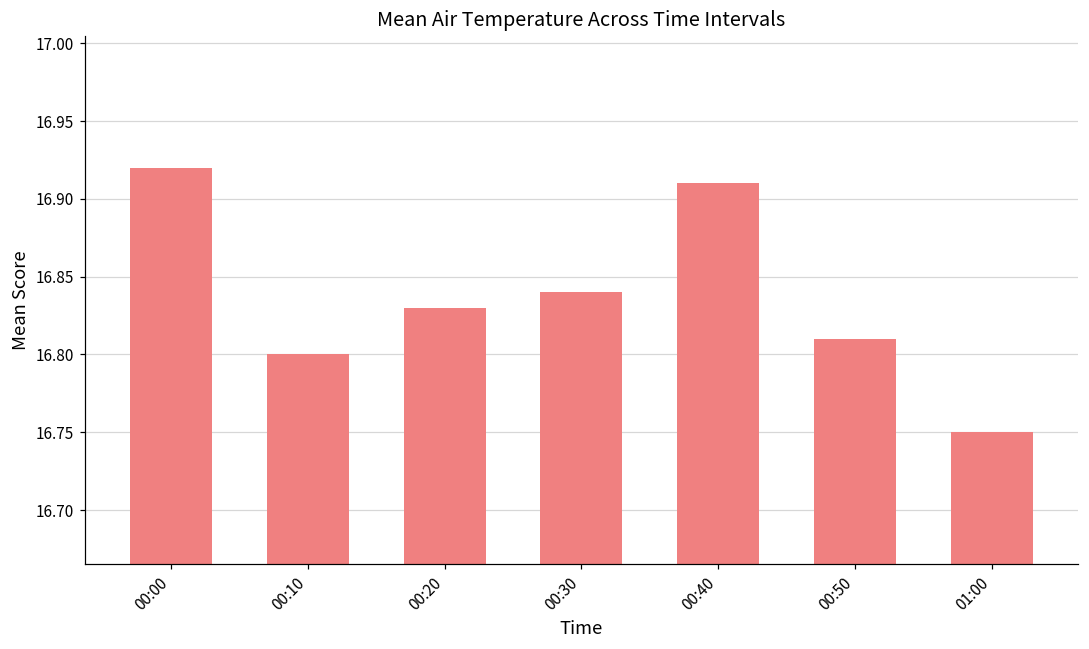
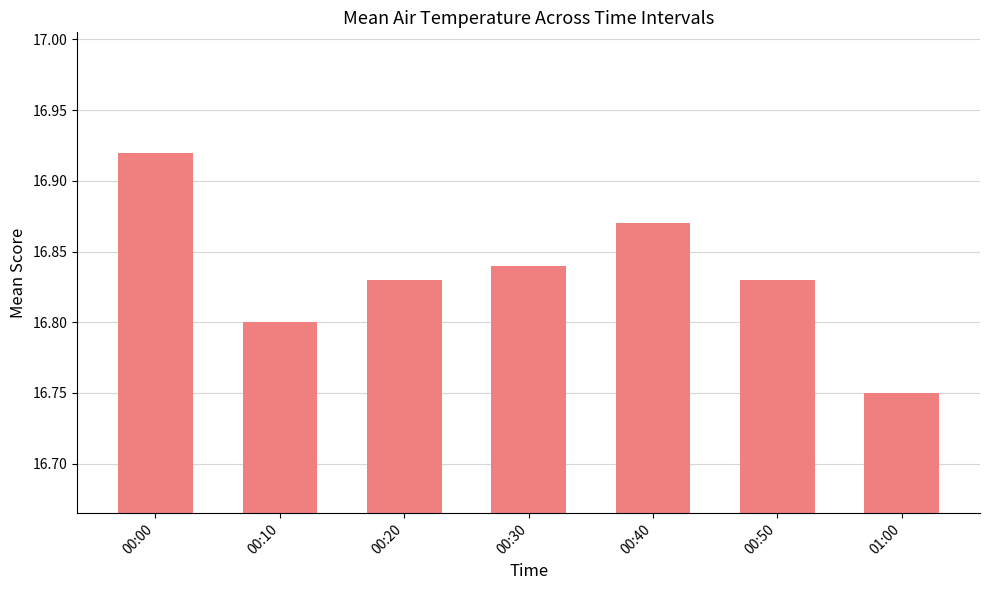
00:40: 16.91 -> 16.87
00:50: 16.81 -> 16.83
